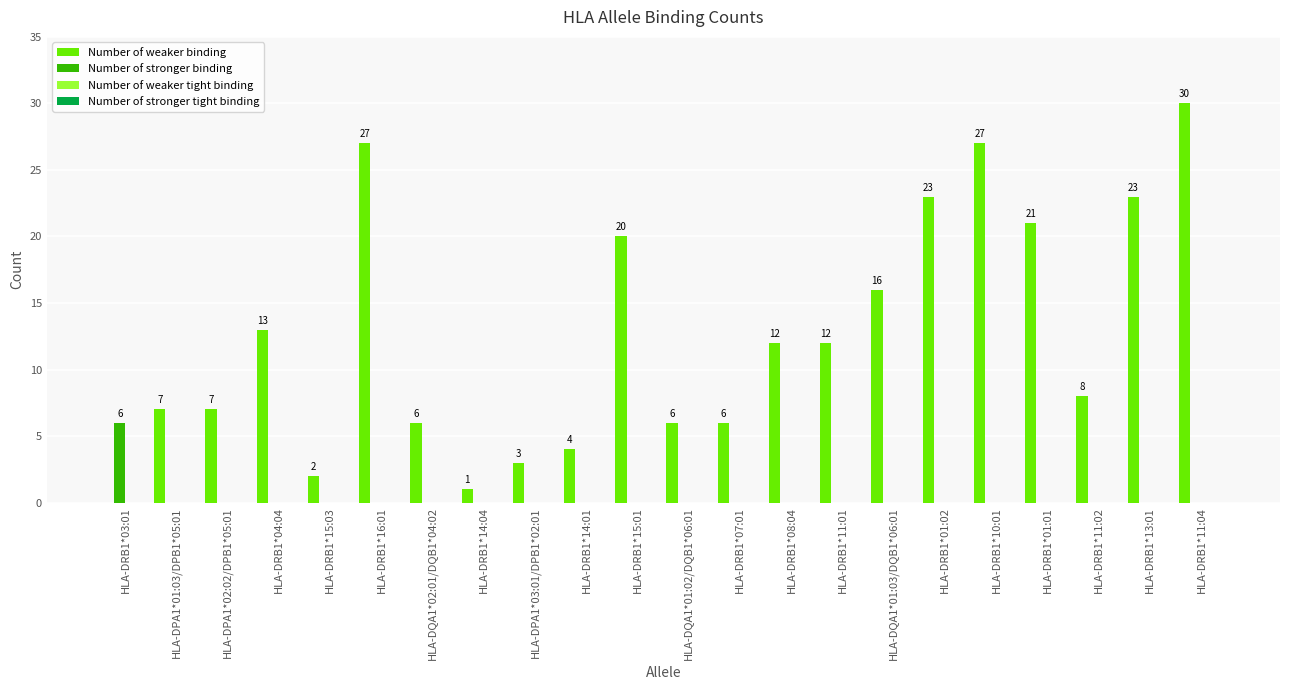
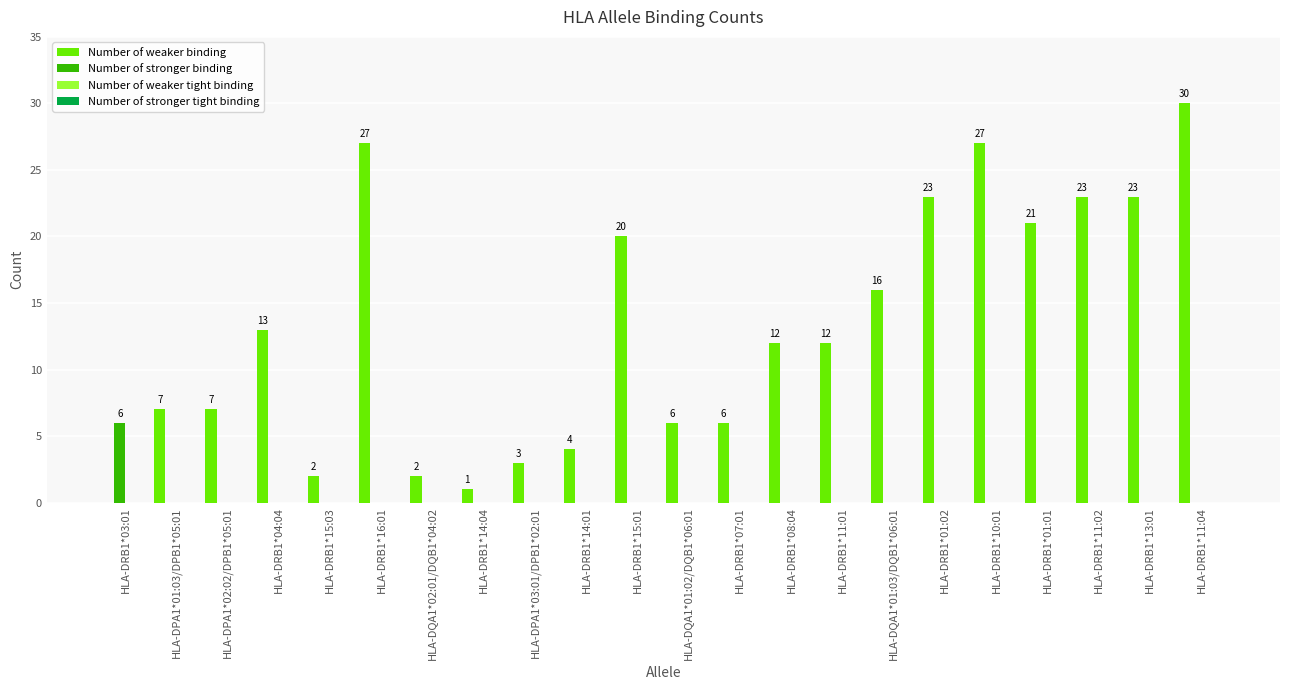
Number of weaker binding, HLA-DQA1*02:01/DQB1*04:02: 6 -> 2
Number of weaker binding, HLA-DRB1*11:02: 8 -> 23
